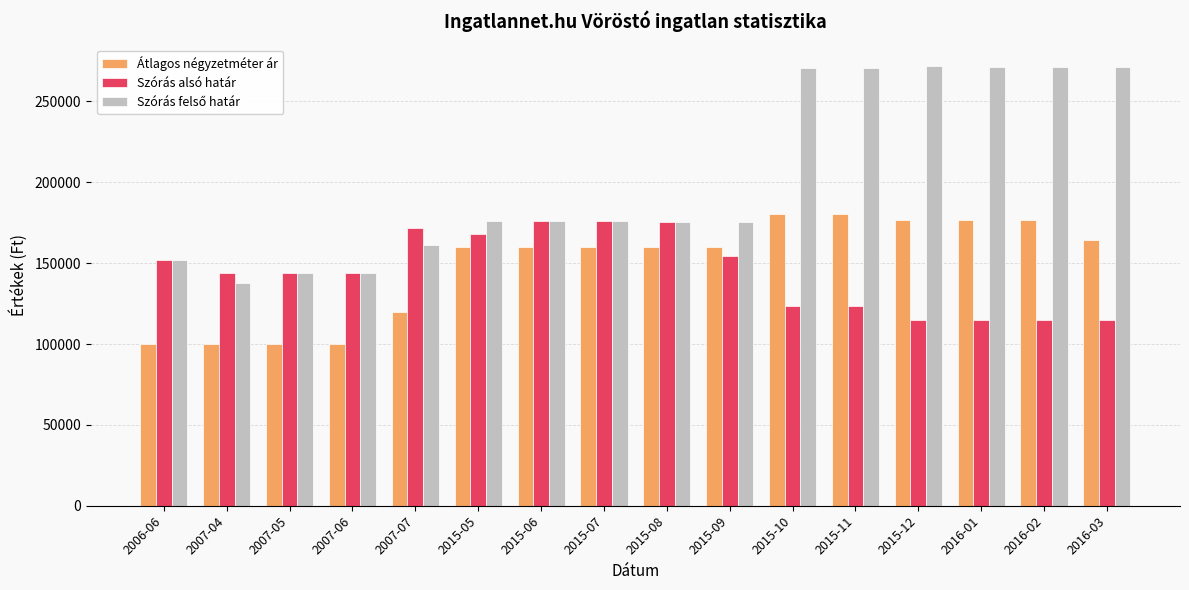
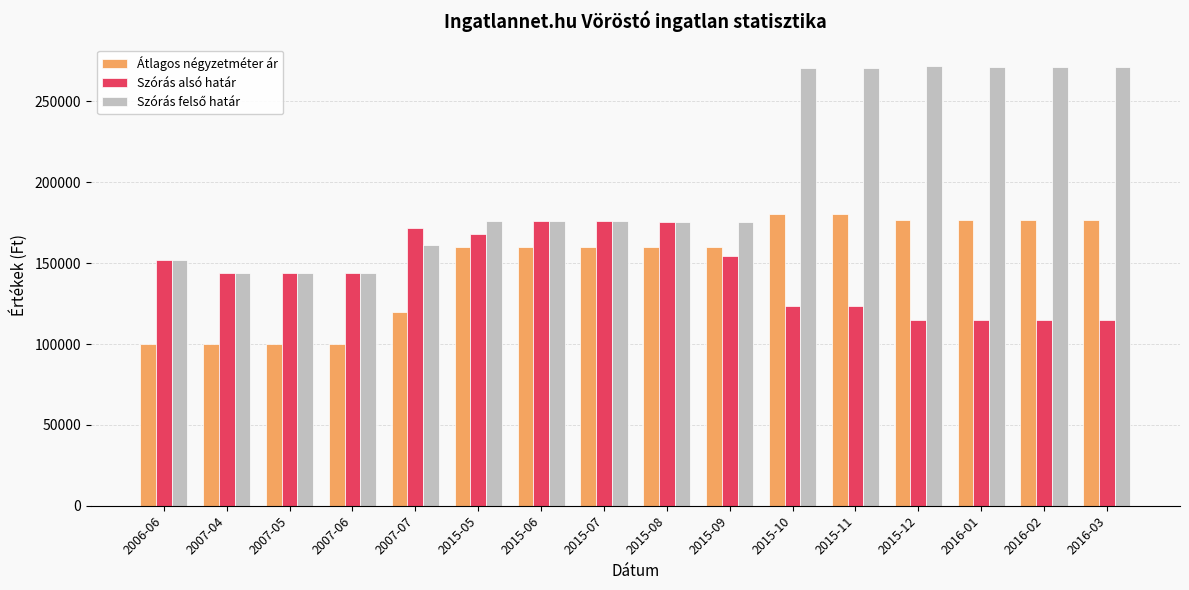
Szórás felső határ, 2007-04: 138000 -> 144000
Átlagos négyzetméter ár, 2016-03: 164000 -> 177000
